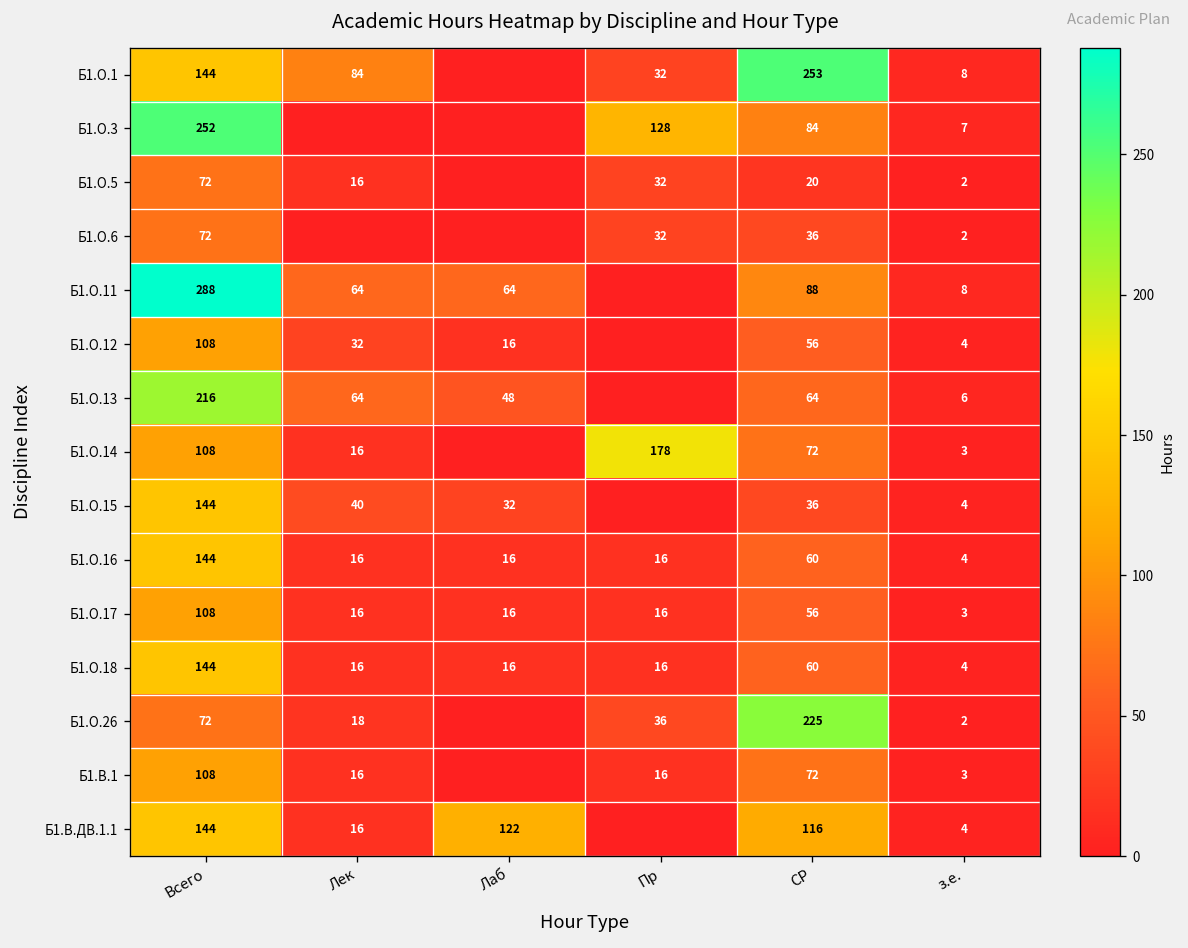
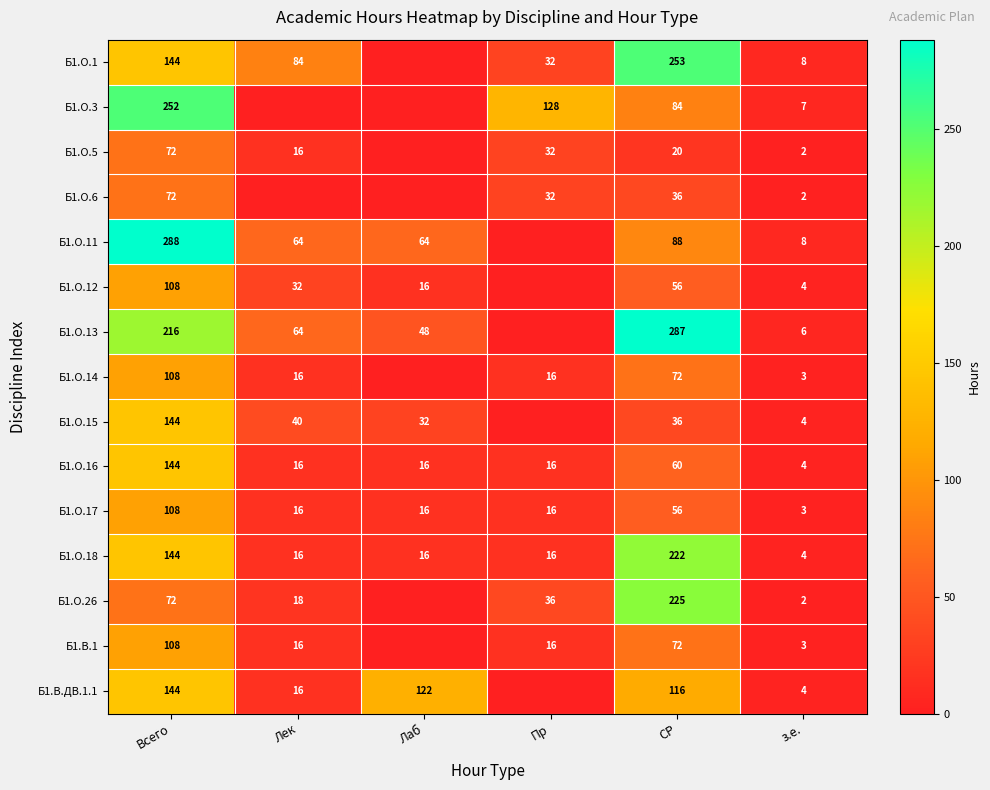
Б1.О.13, СР: 64 -> 287
Б1.О.14, Пр: 178 -> 16
Б1.О.18, СР: 60 -> 222
